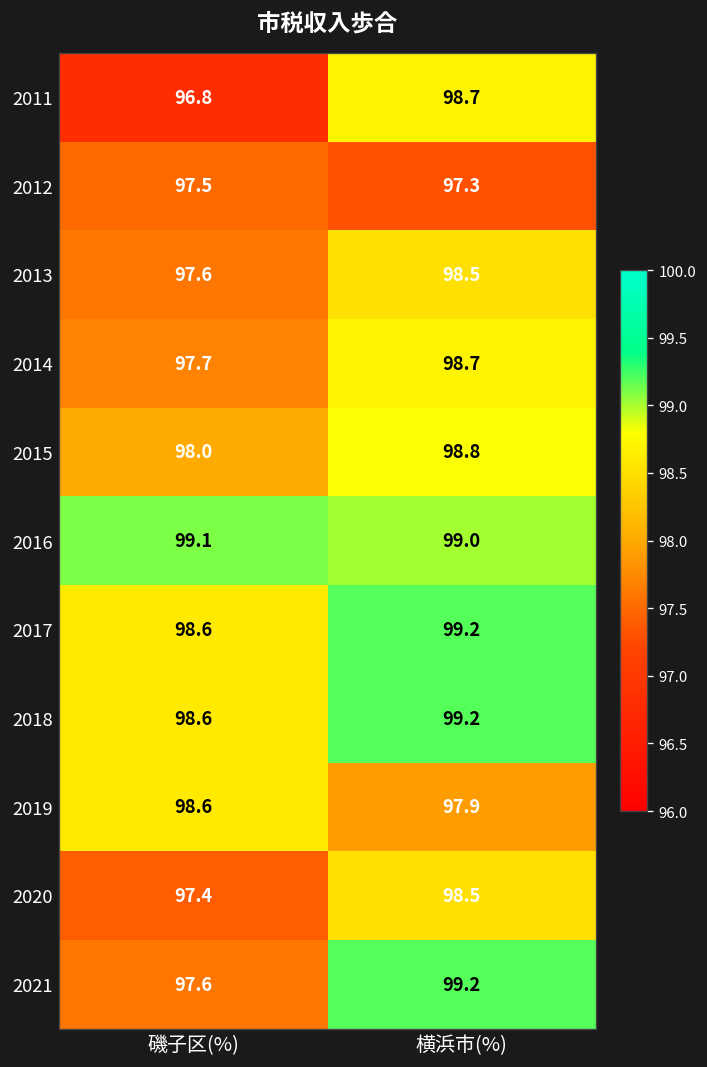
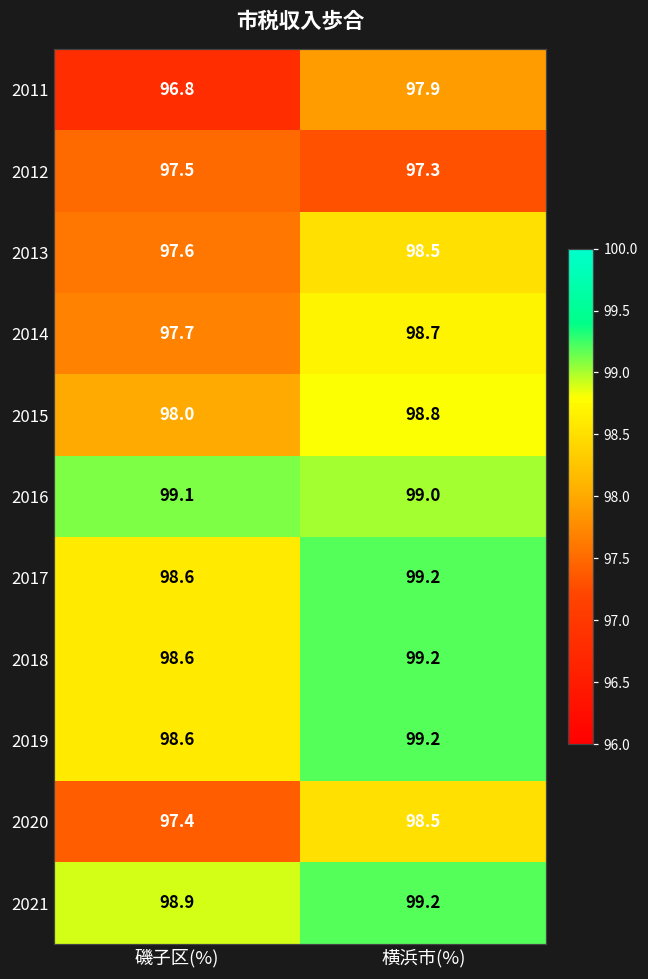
2011, 横浜市(%): 98.7 -> 97.9
2019, 横浜市(%): 97.9 -> 99.2
2021, 磯子区(%): 97.6 -> 98.9
